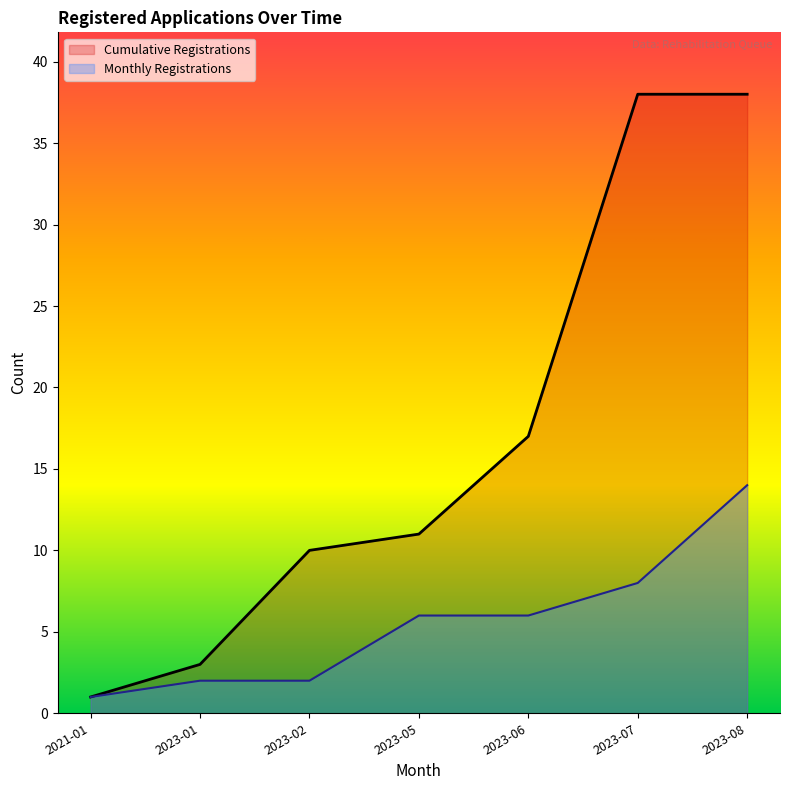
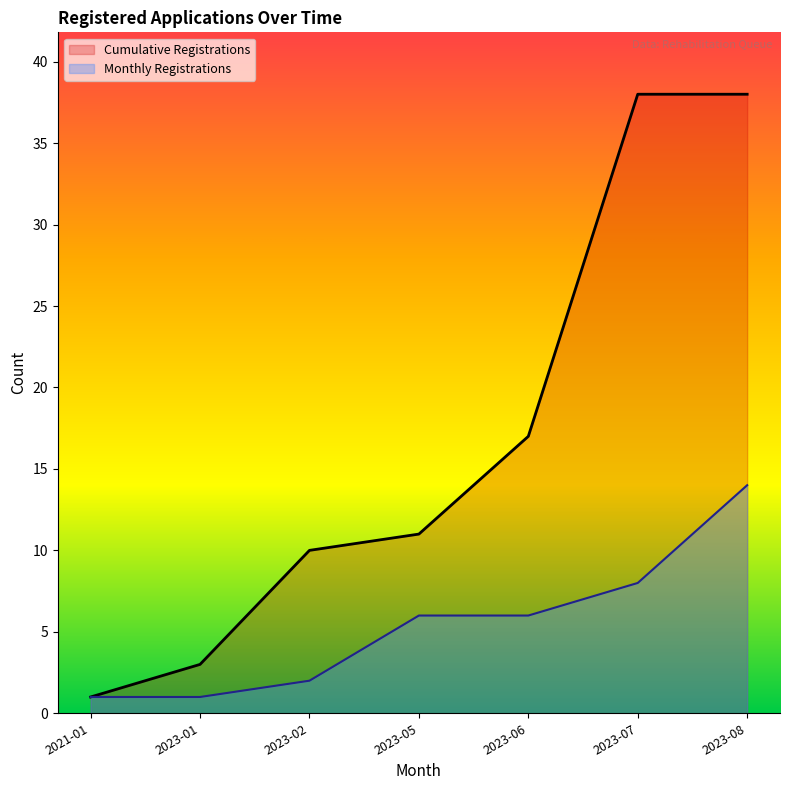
Monthly Registrations, 2023-01: 2 -> 1
